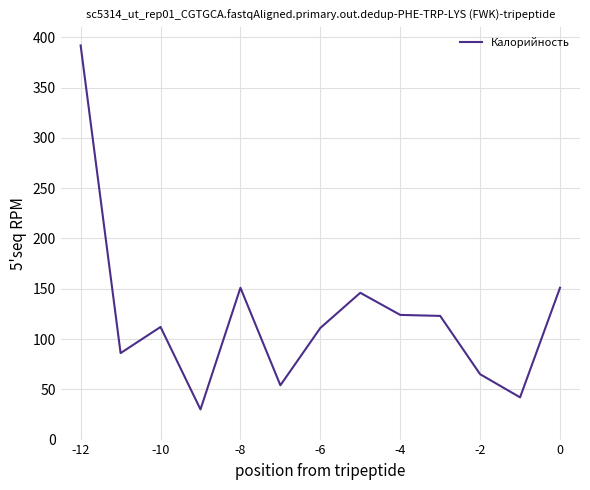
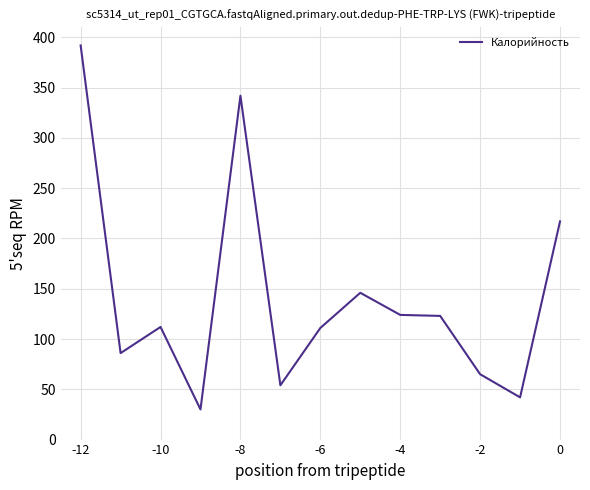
-8: 151 -> 342
0: 151 -> 217
